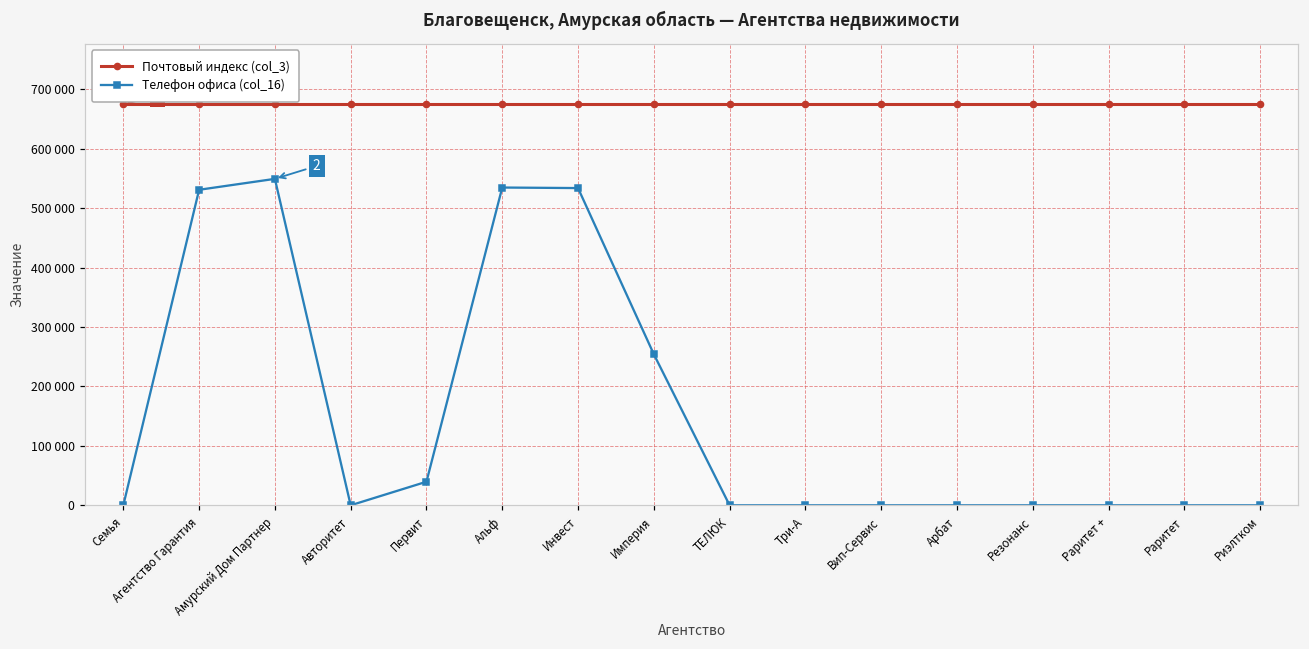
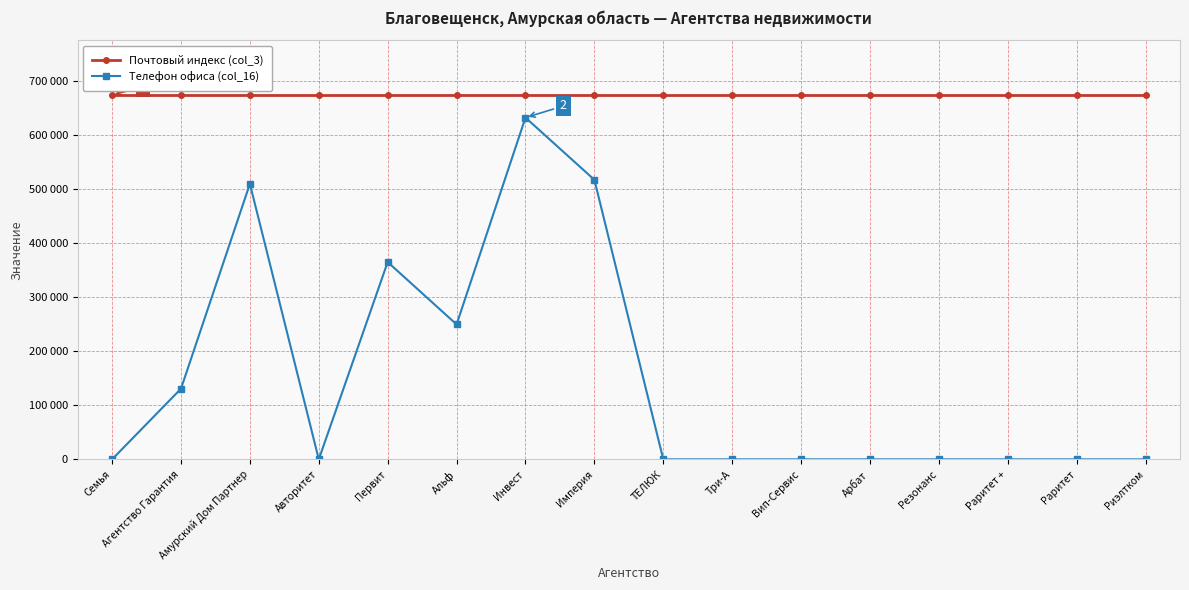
Телефон офиса (col_16), Агентство Гарантия: 530000 -> 130000
Телефон офиса (col_16), Амурский Дом Партнер: 550000 -> 510000
Телефон офиса (col_16), Первит: 40000 -> 370000
Телефон офиса (col_16), Альф: 530000 -> 250000
Телефон офиса (col_16), Инвест: 530000 -> 630000
Телефон офиса (col_16), Империя: 250000 -> 520000
